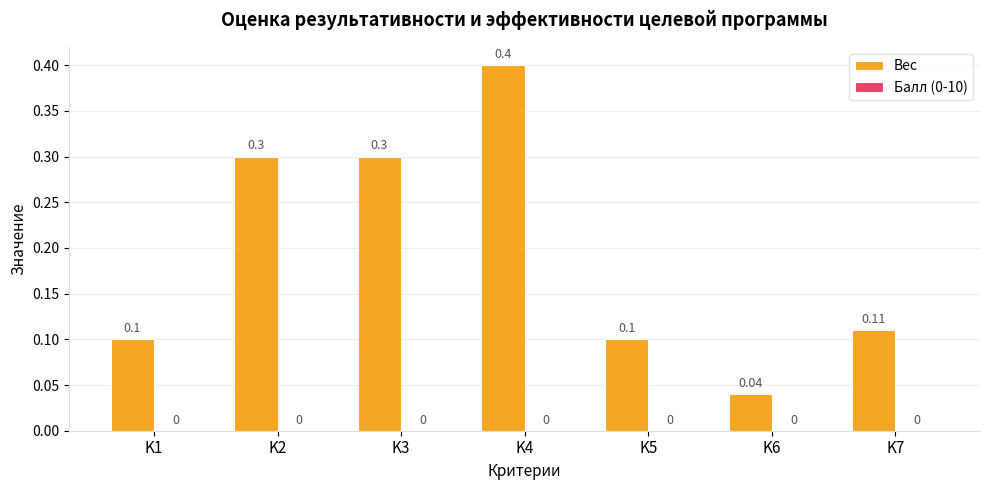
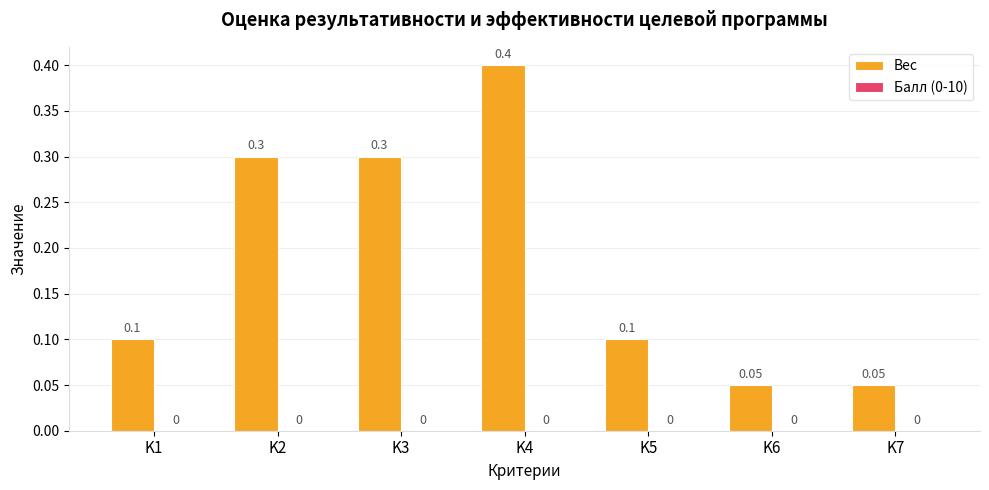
Вес, K6: 0.04 -> 0.05
Вес, K7: 0.11 -> 0.05
